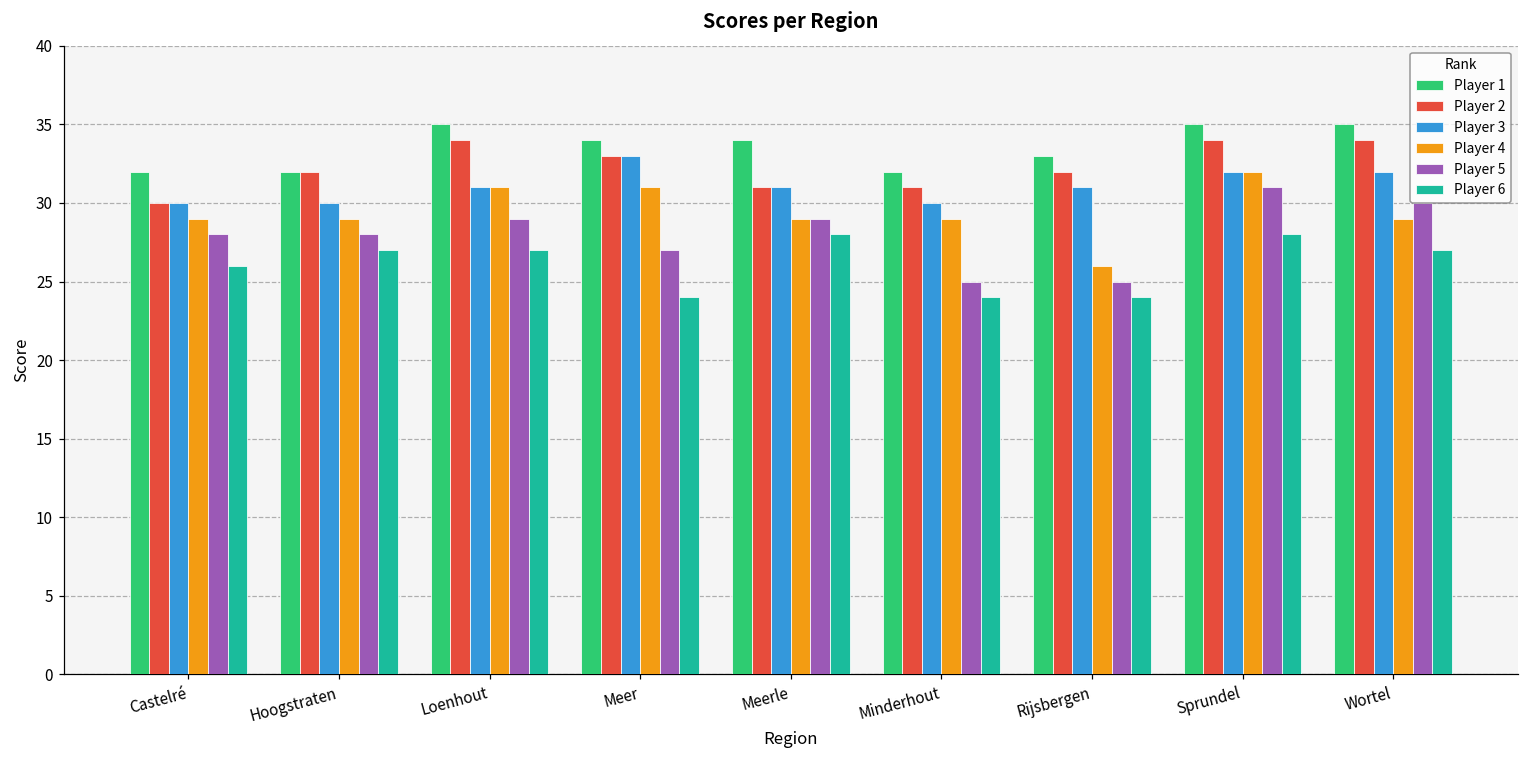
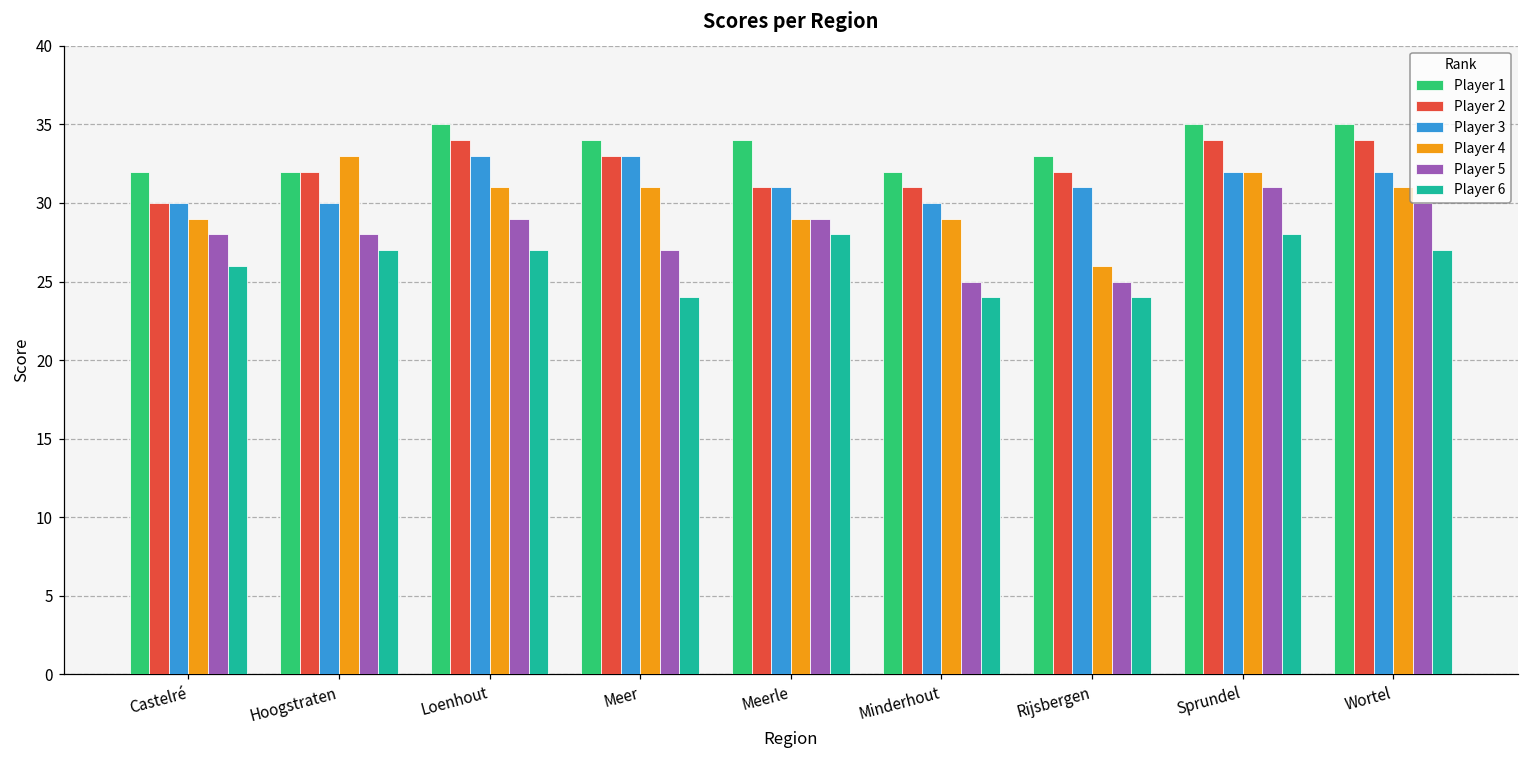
Player 4, Hoogstraten: 29 -> 33
Player 3, Loenhout: 31 -> 33
Player 4, Wortel: 29 -> 31
